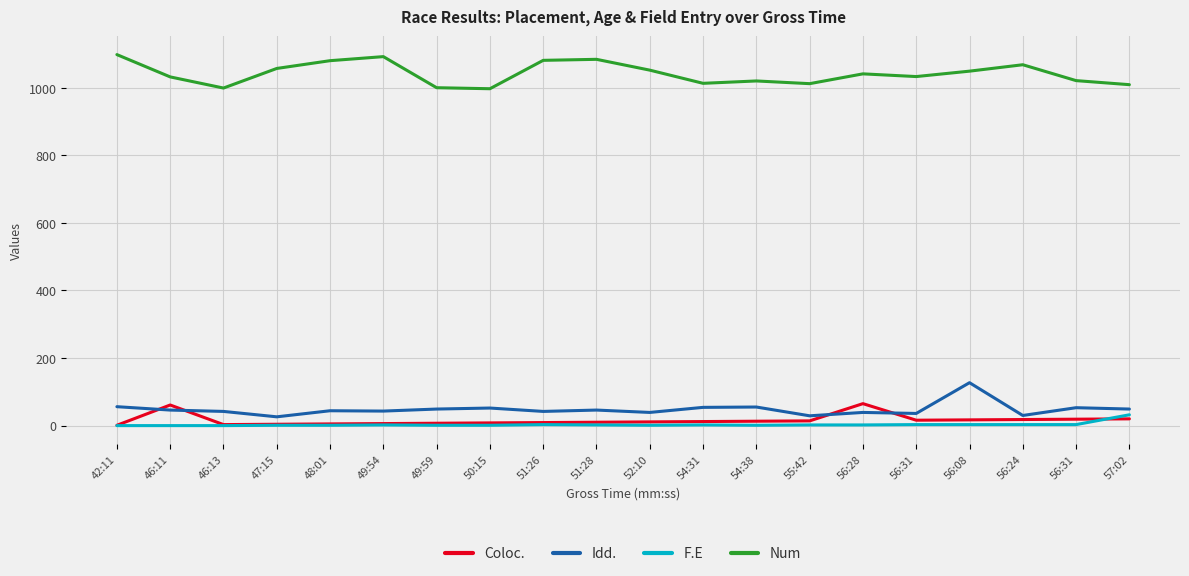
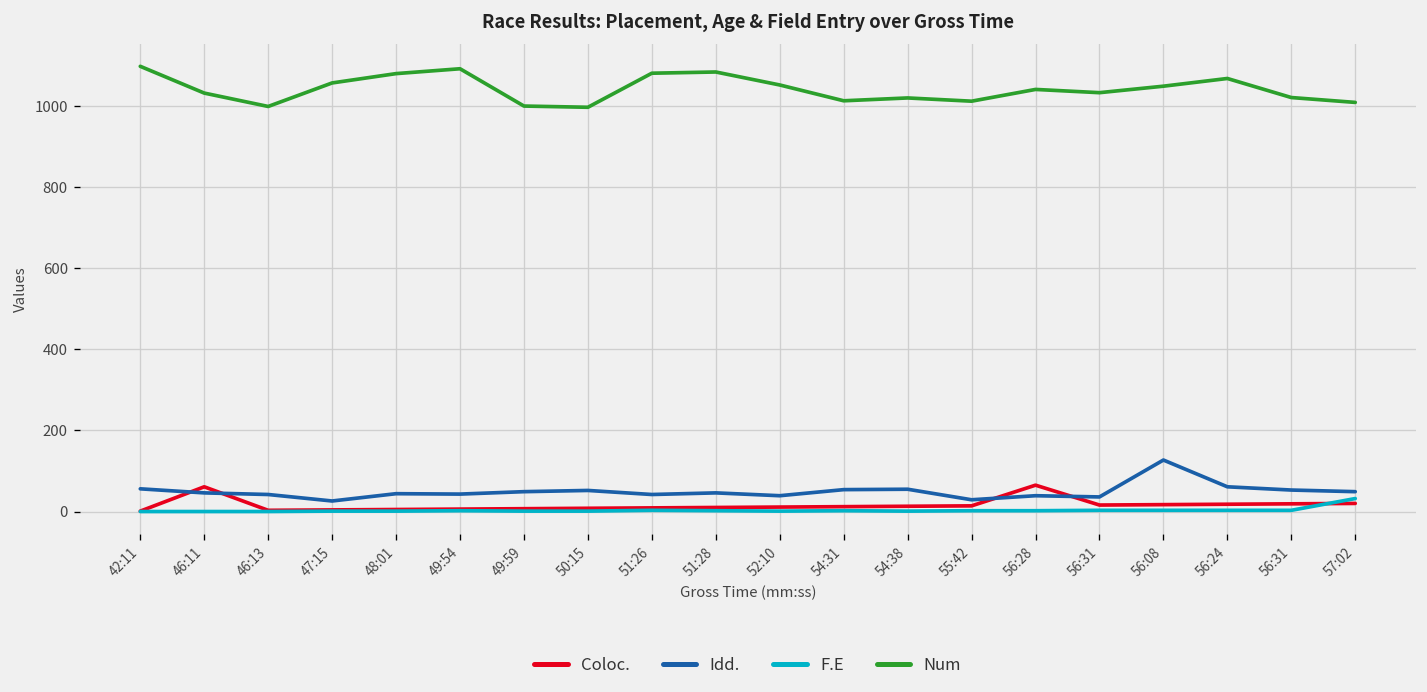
Idd., 56:24: 30 -> 60
